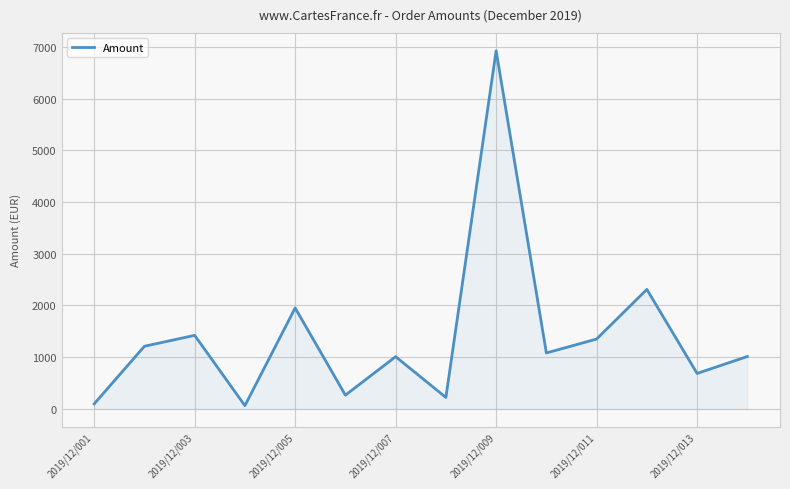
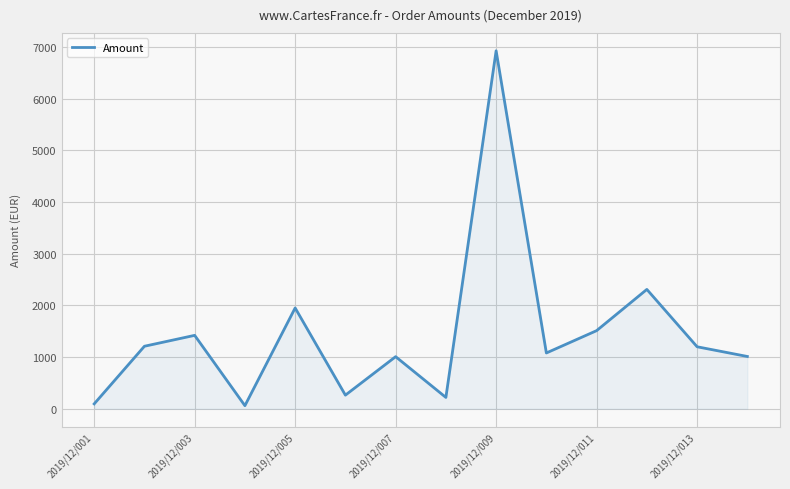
2019/12/011: 1300 -> 1500
2019/12/013: 700 -> 1200
